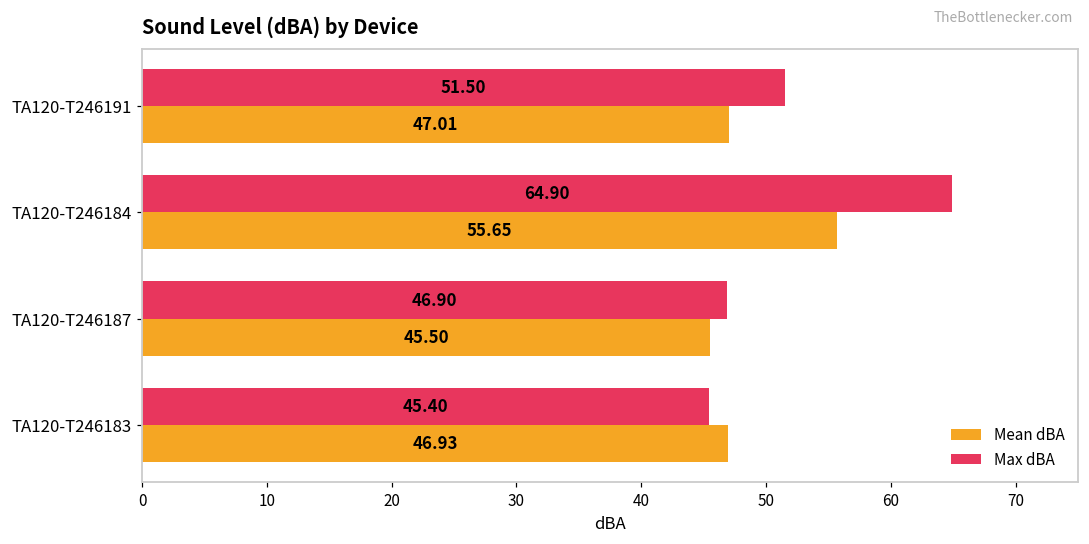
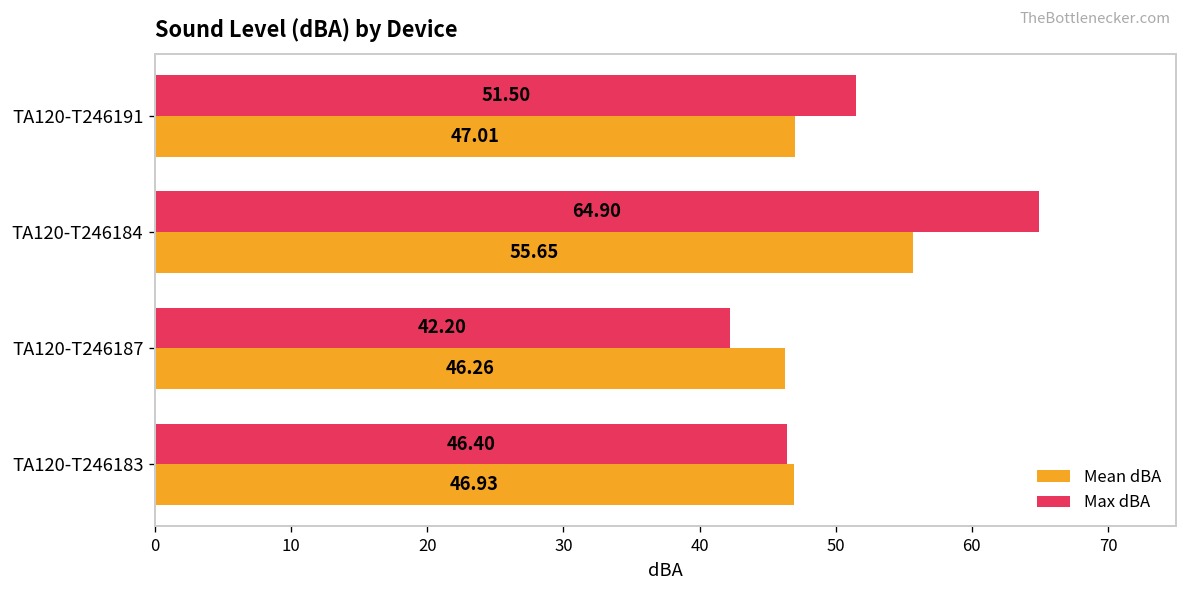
Max dBA, TA120-T246187: 46.90 -> 42.20
Mean dBA, TA120-T246187: 45.50 -> 46.26
Max dBA, TA120-T246183: 45.40 -> 46.40
